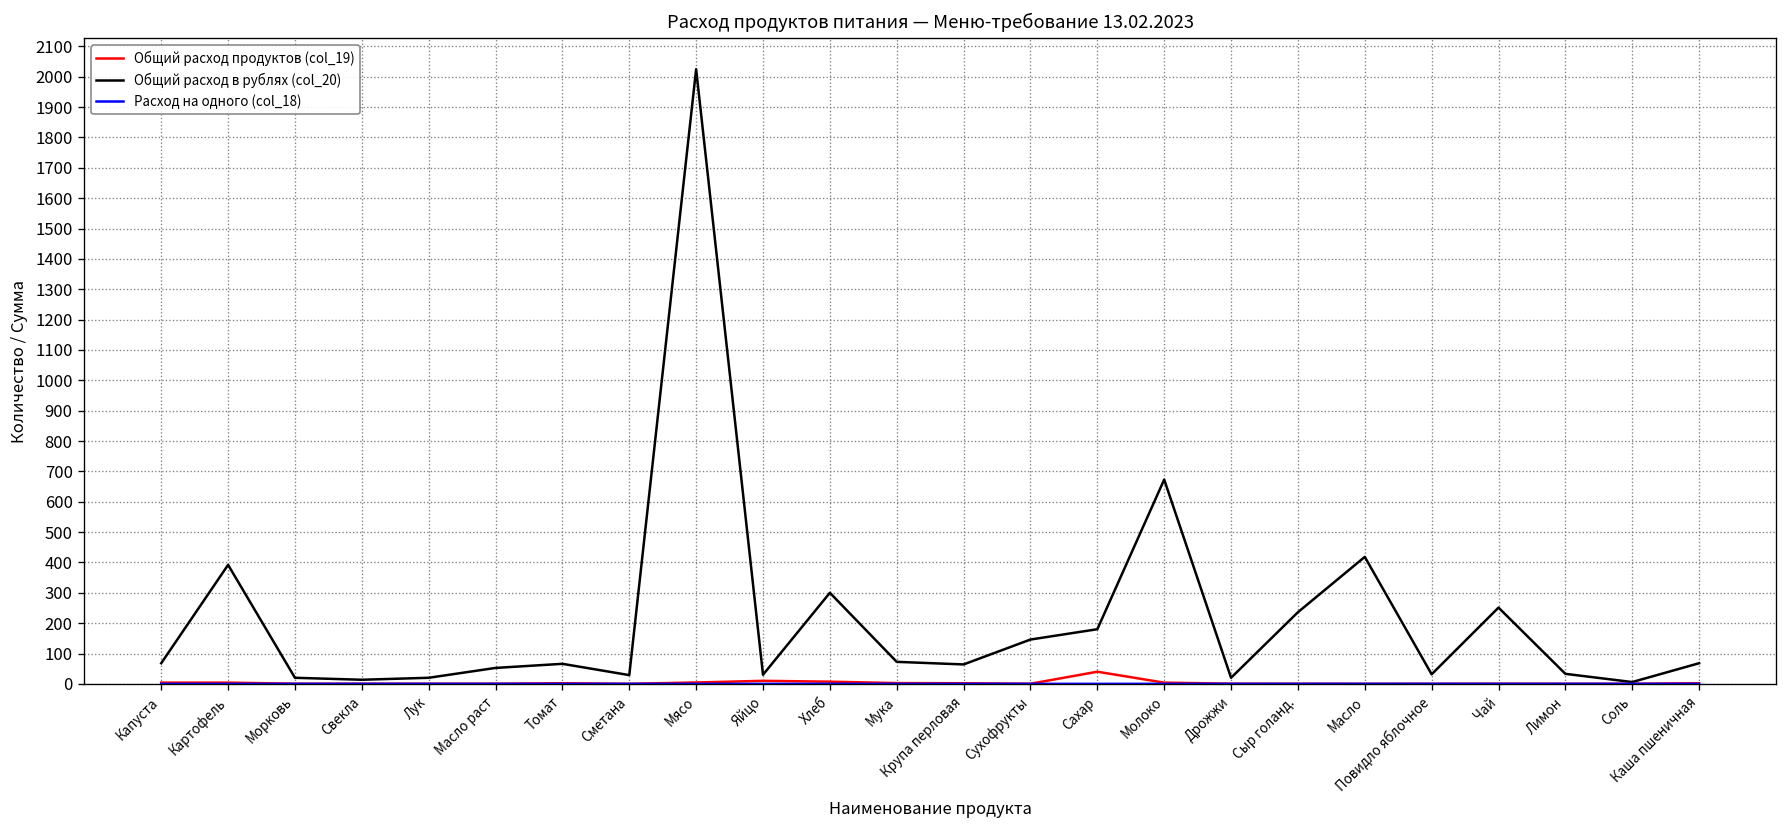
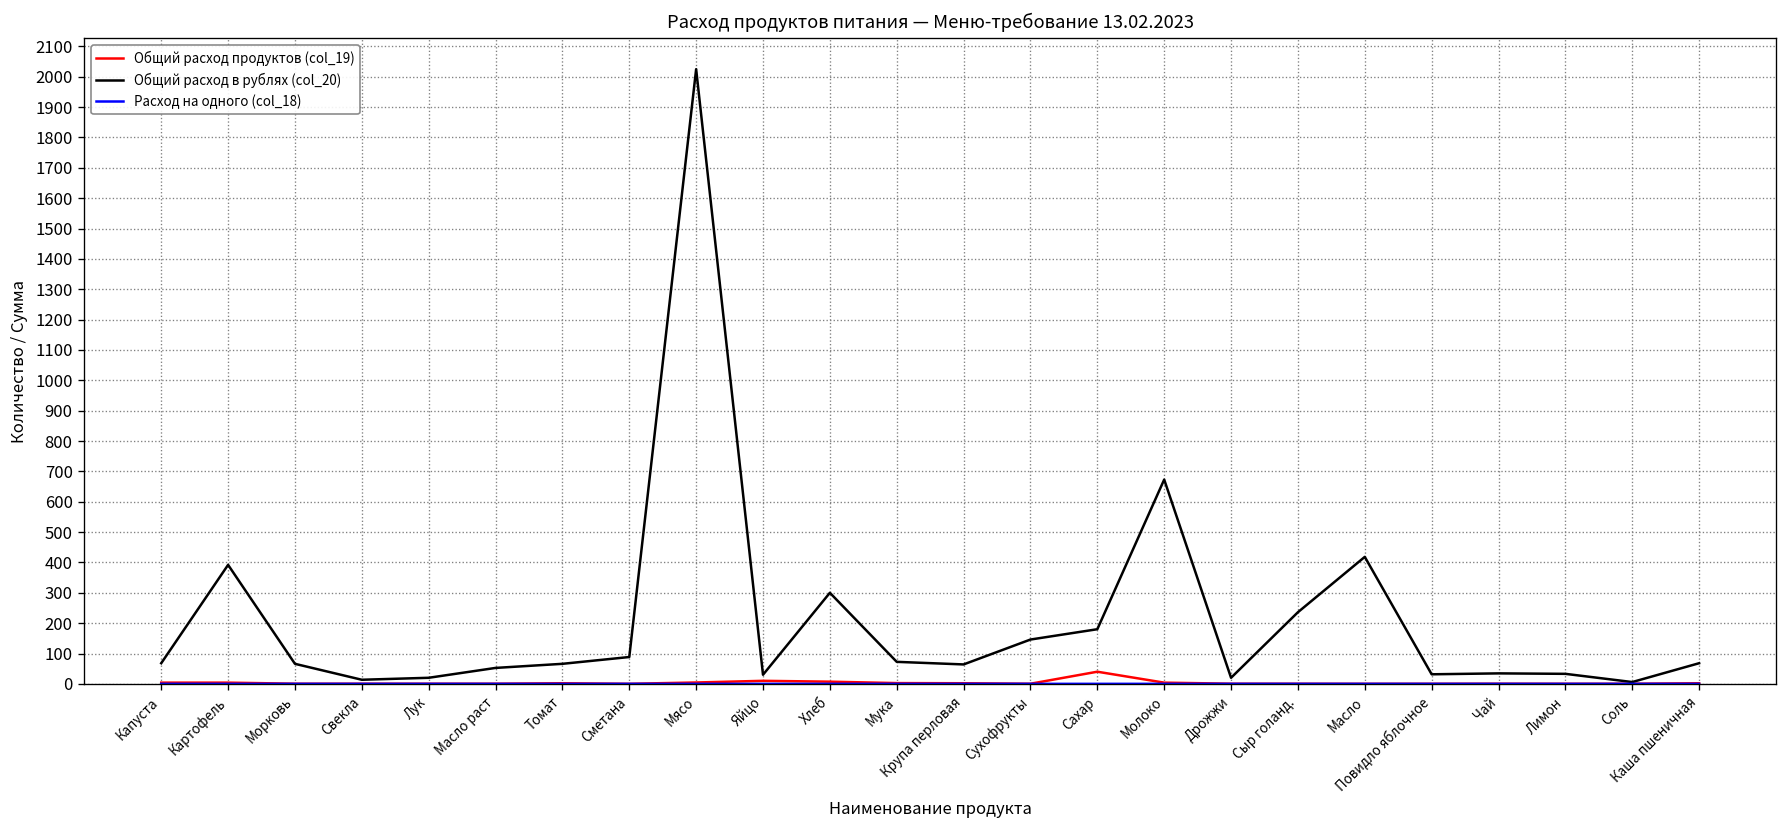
Общий расход в рублях (col_20), Морковь: 20 -> 70
Общий расход в рублях (col_20), Сметана: 30 -> 90
Общий расход в рублях (col_20), Чай: 250 -> 30
